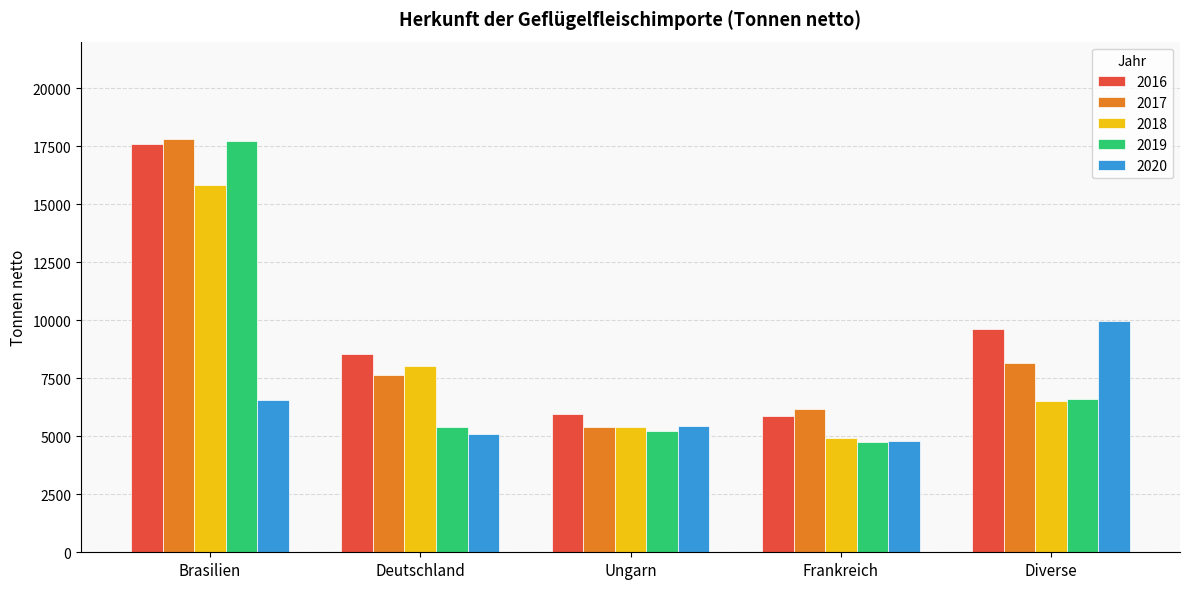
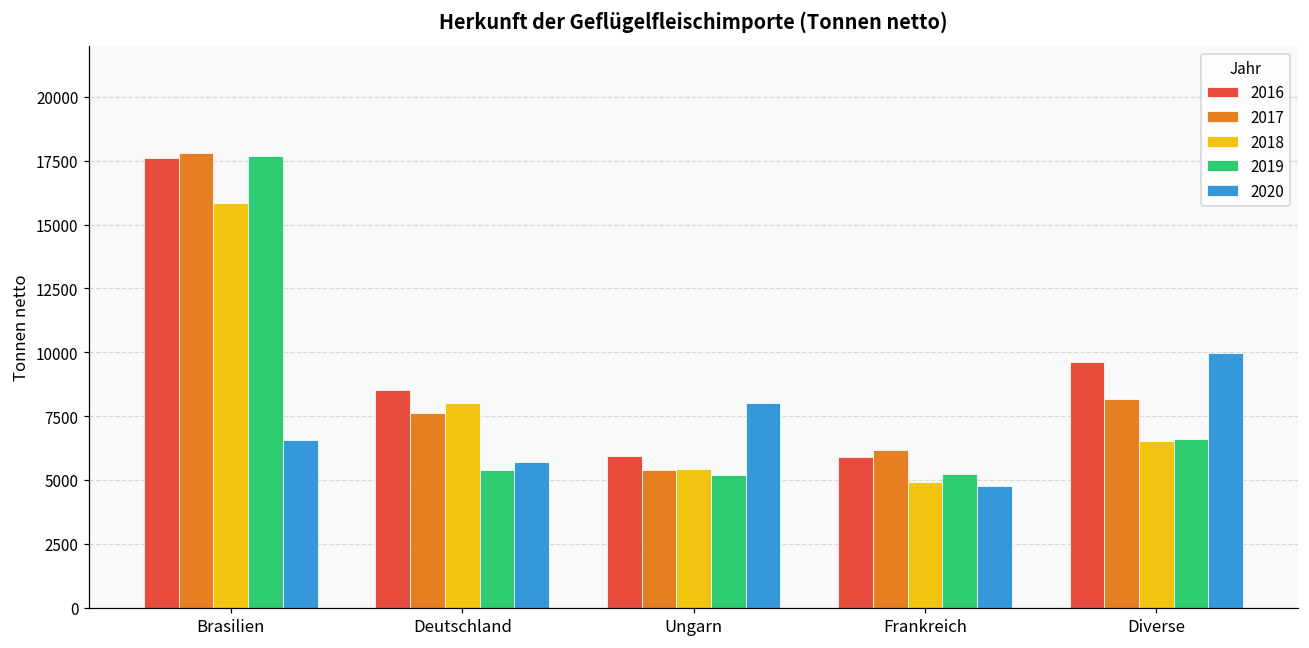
2020, Deutschland: 5100 -> 5700
2020, Ungarn: 5500 -> 8000
2019, Frankreich: 4700 -> 5200
